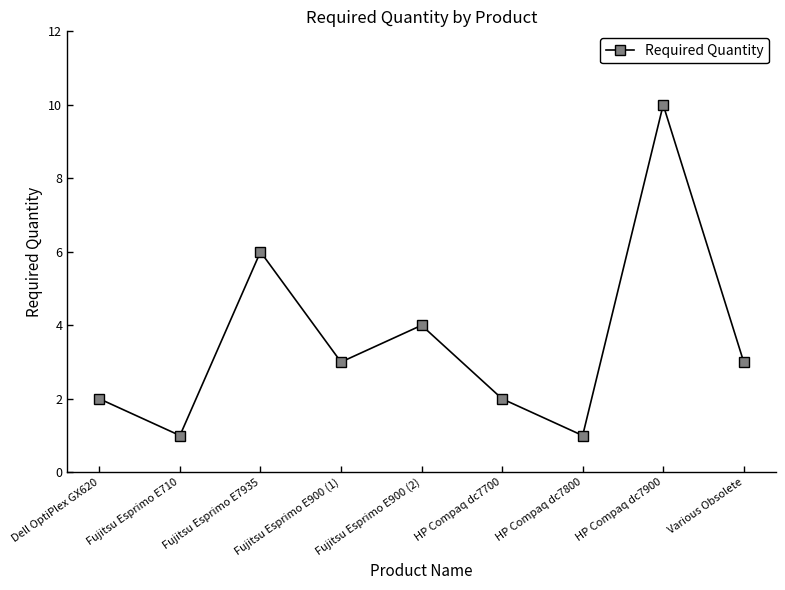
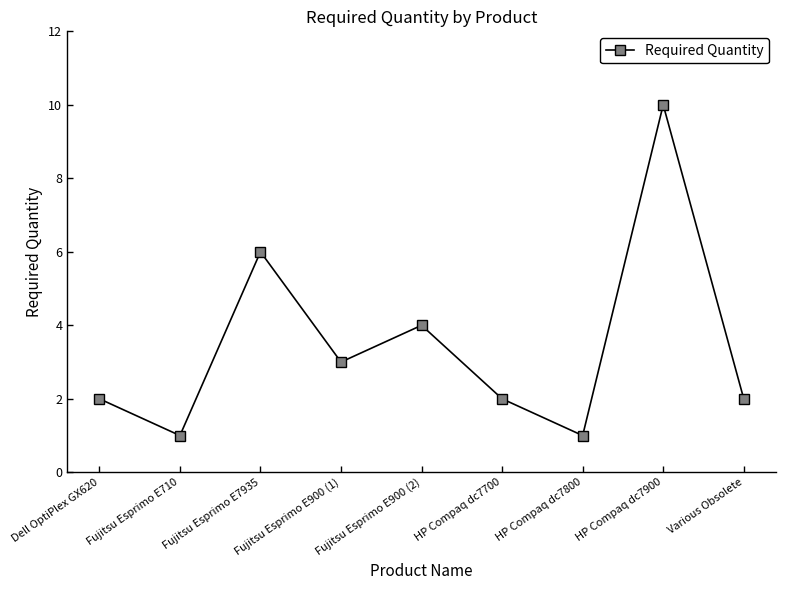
Various Obsolete: 3 -> 2
